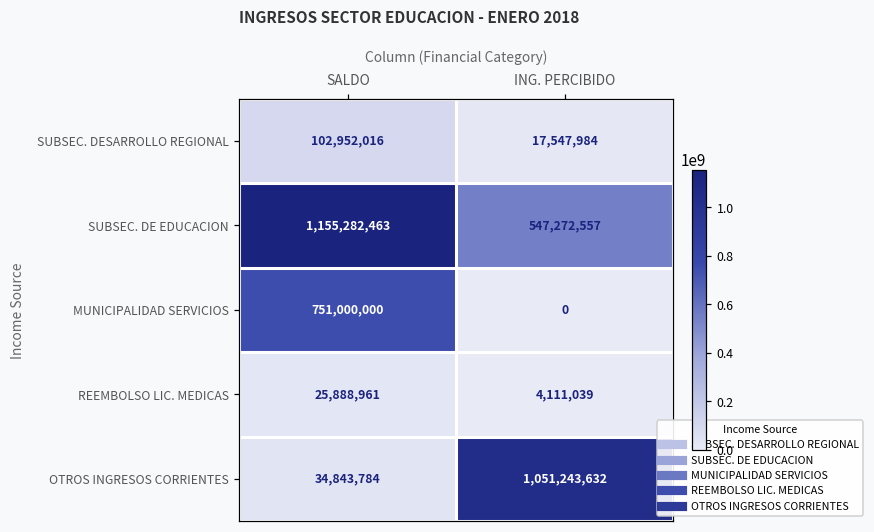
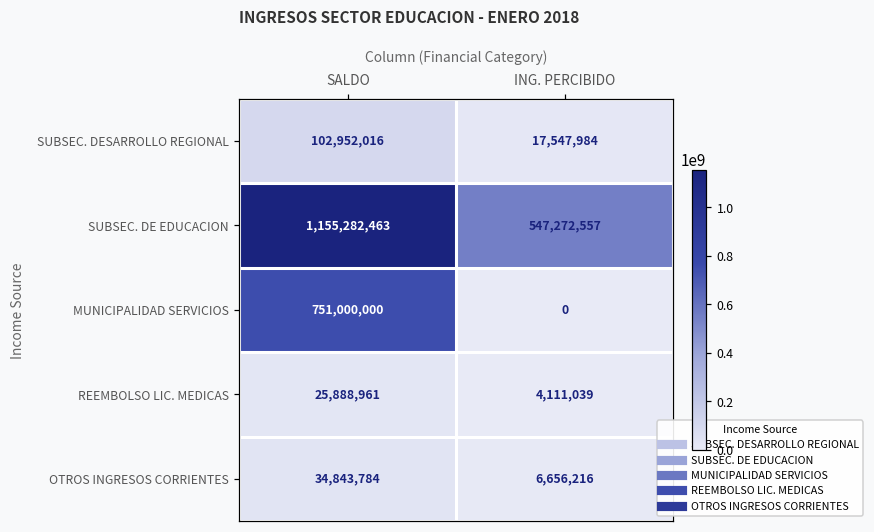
OTROS INGRESOS CORRIENTES, ING. PERCIBIDO: 1,051,243,632 -> 6,656,216
